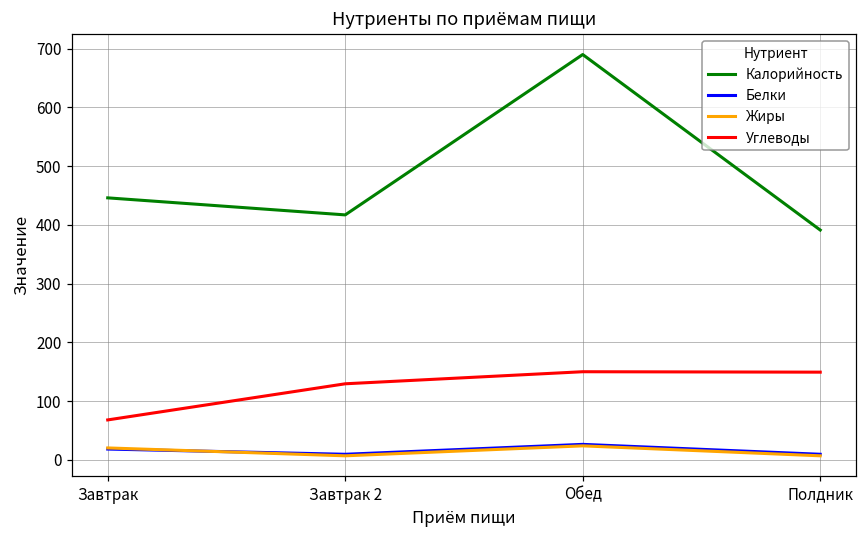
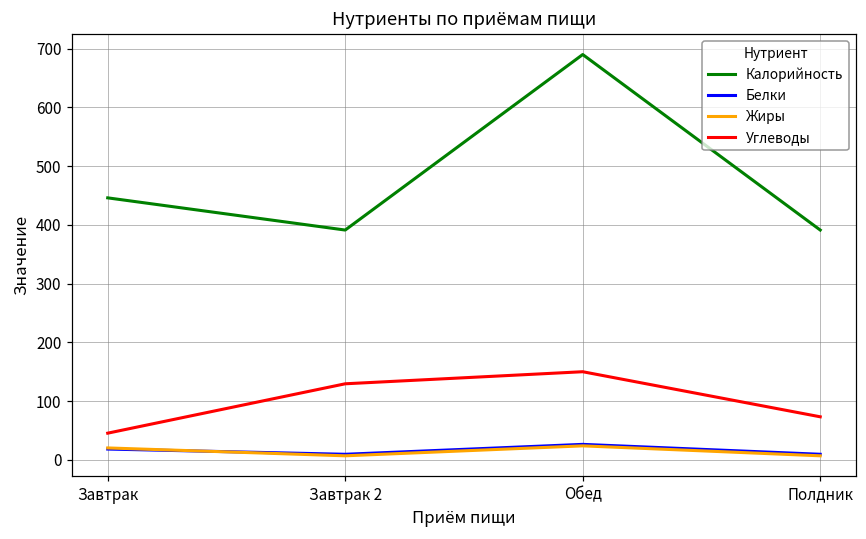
Углеводы, Завтрак: 70 -> 50
Калорийность, Завтрак 2: 420 -> 390
Углеводы, Полдник: 150 -> 70
